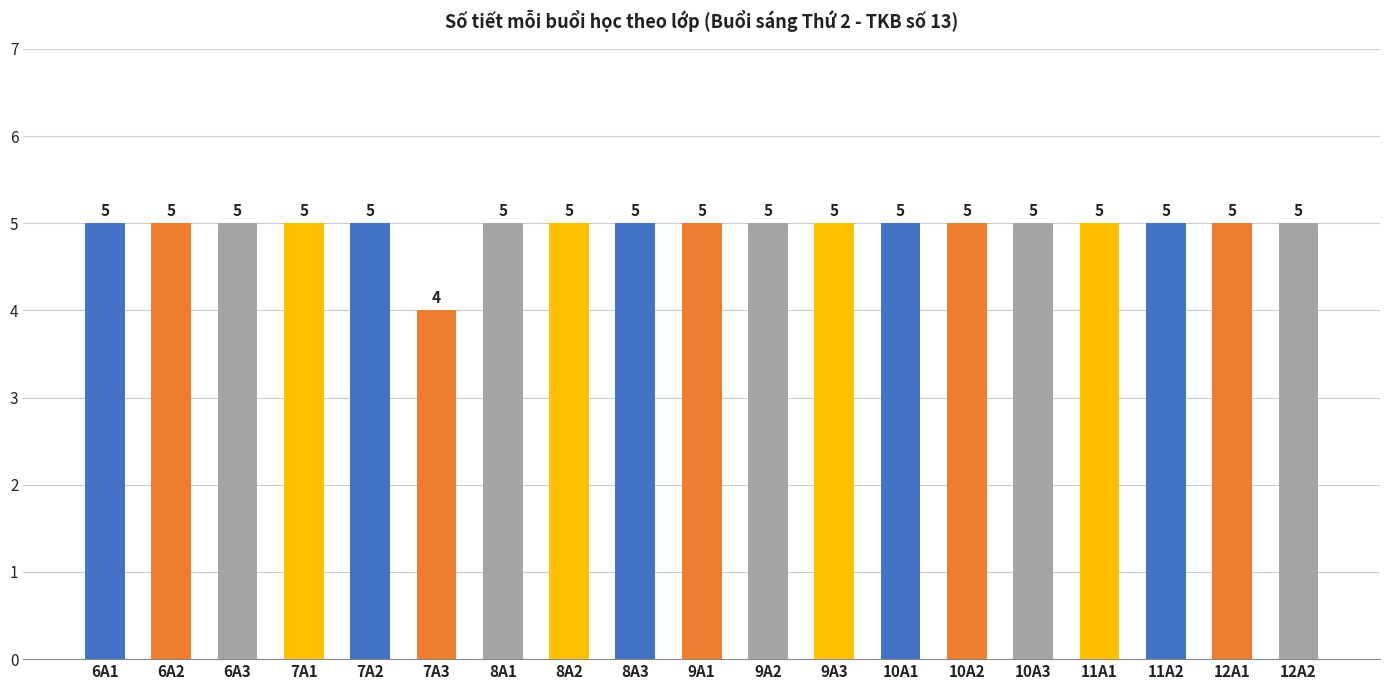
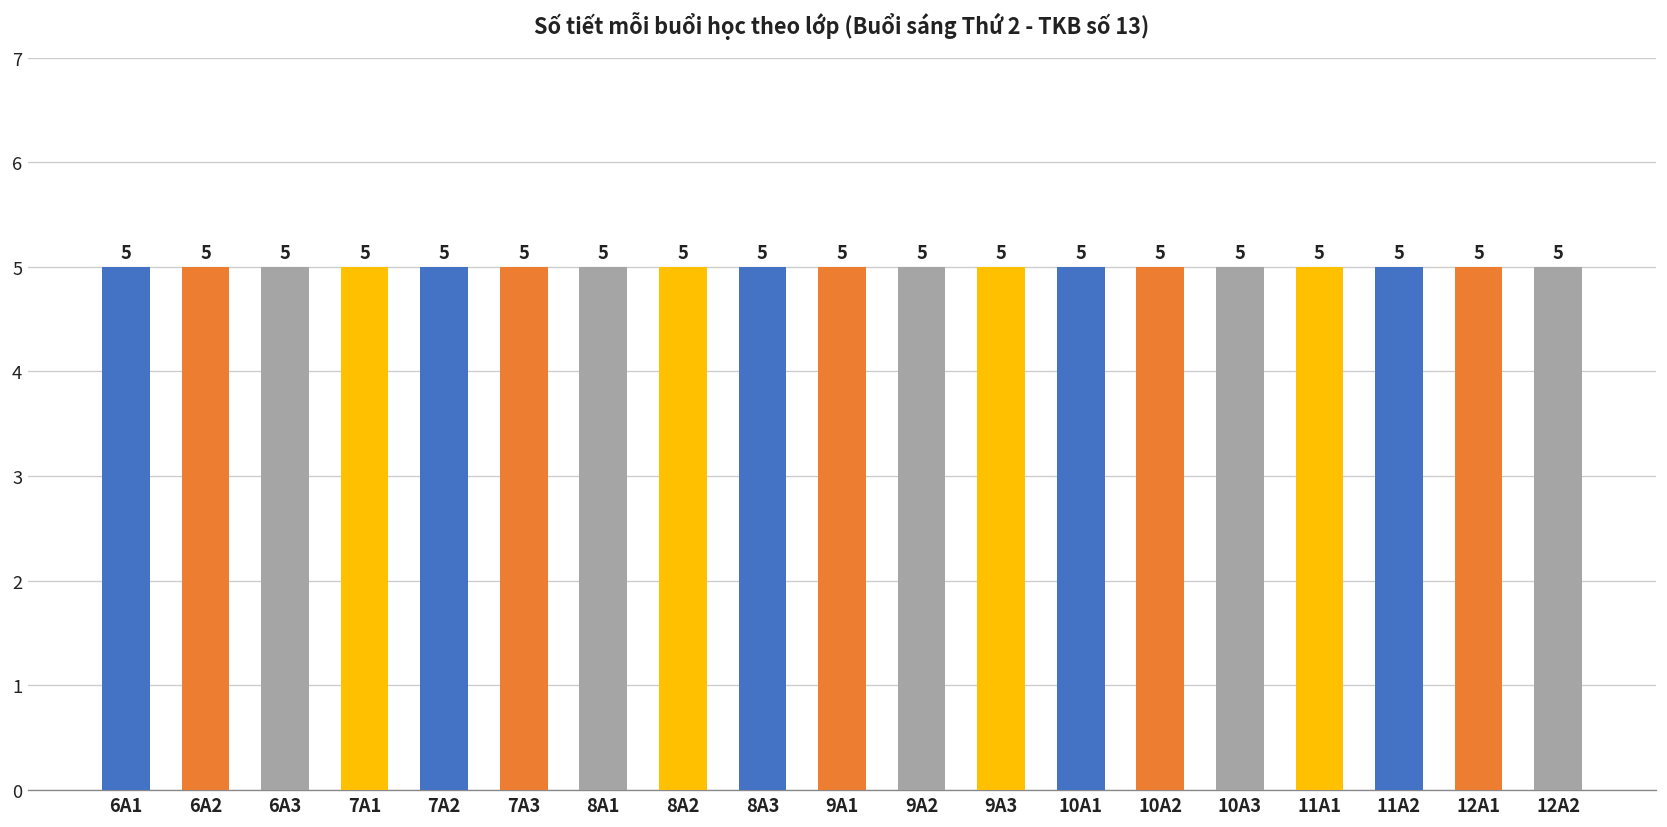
7A3: 4 -> 5
